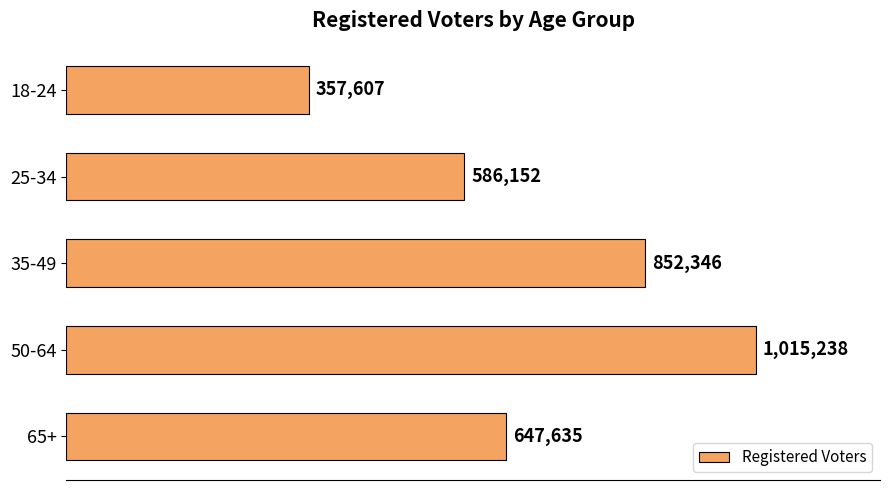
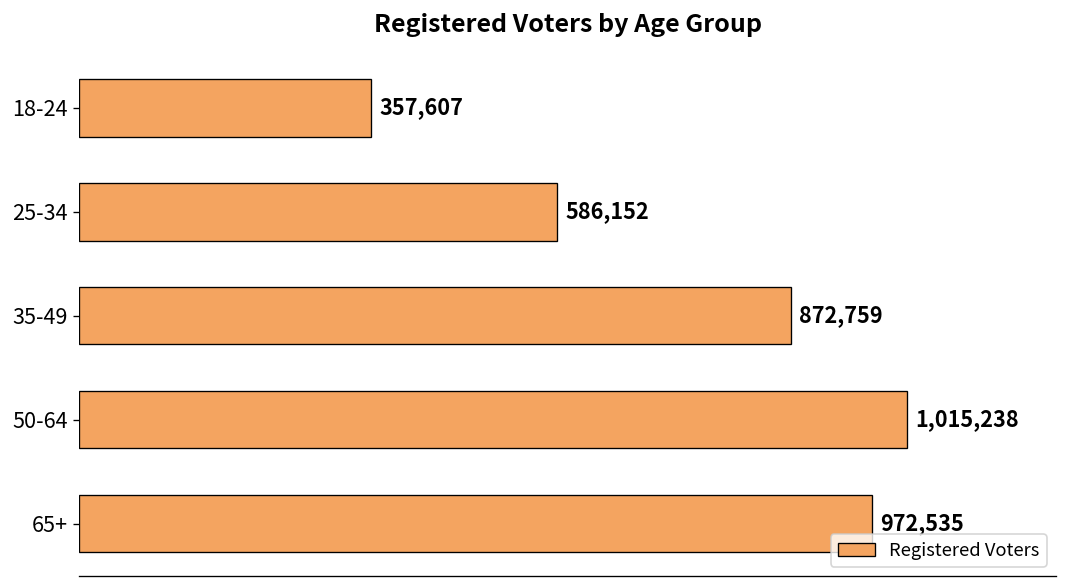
35-49: 852,346 -> 872,759
65+: 647,635 -> 972,535
